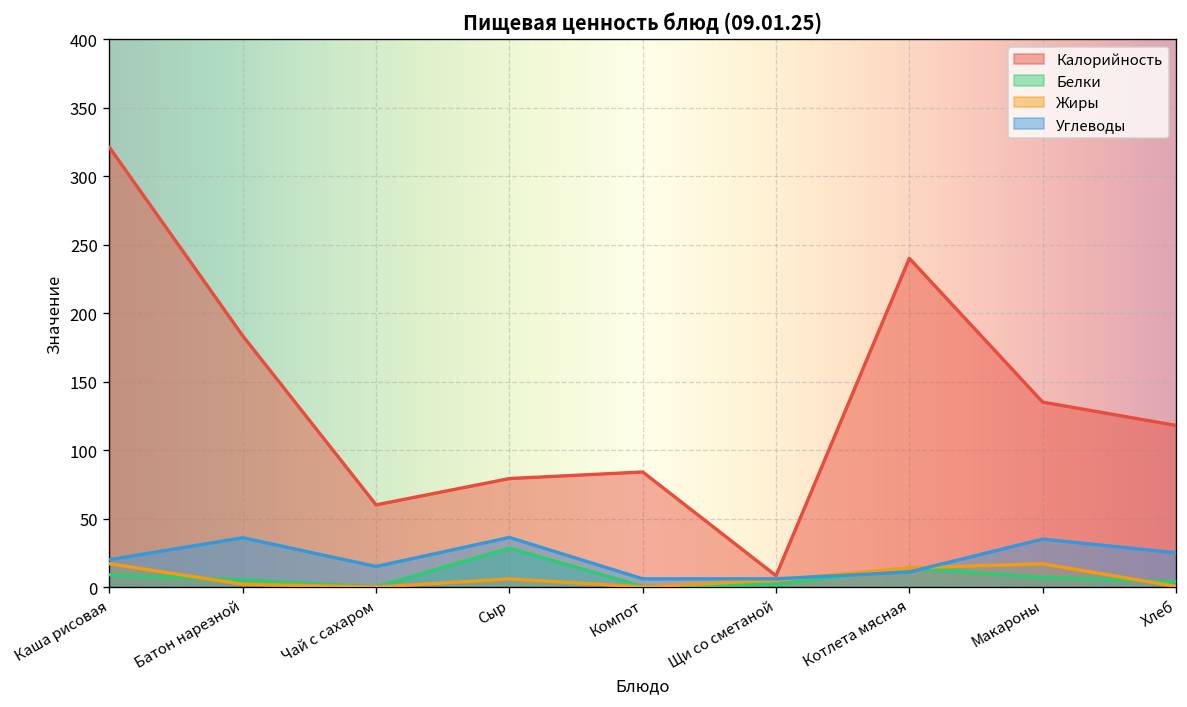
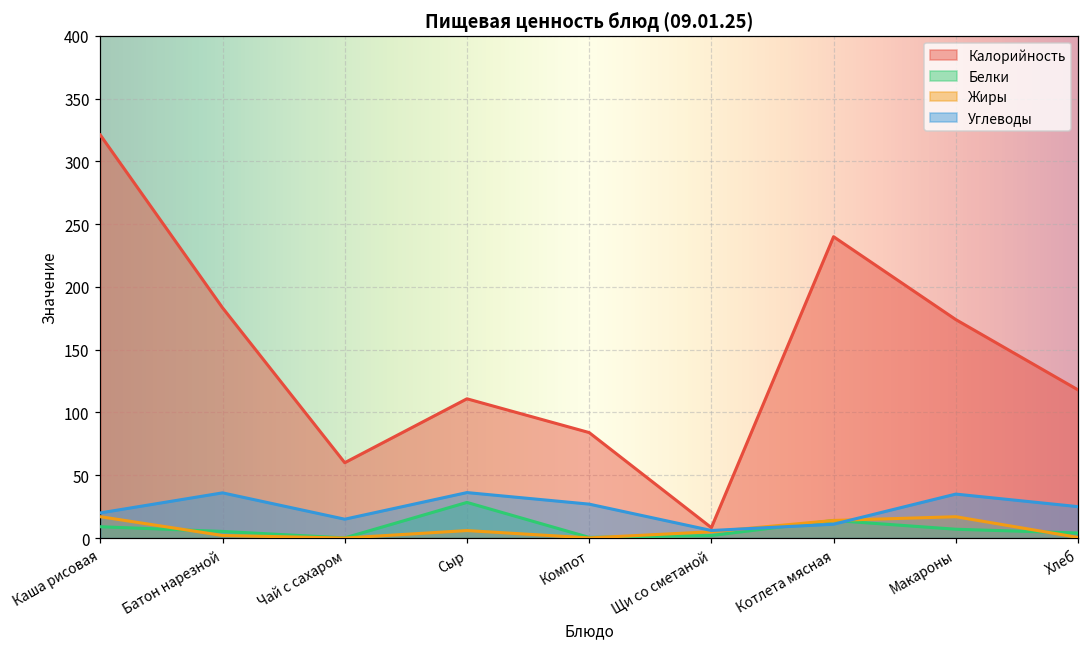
Калорийность, Сыр: 79 -> 111
Углеводы, Компот: 6 -> 27
Калорийность, Макароны: 135 -> 174
